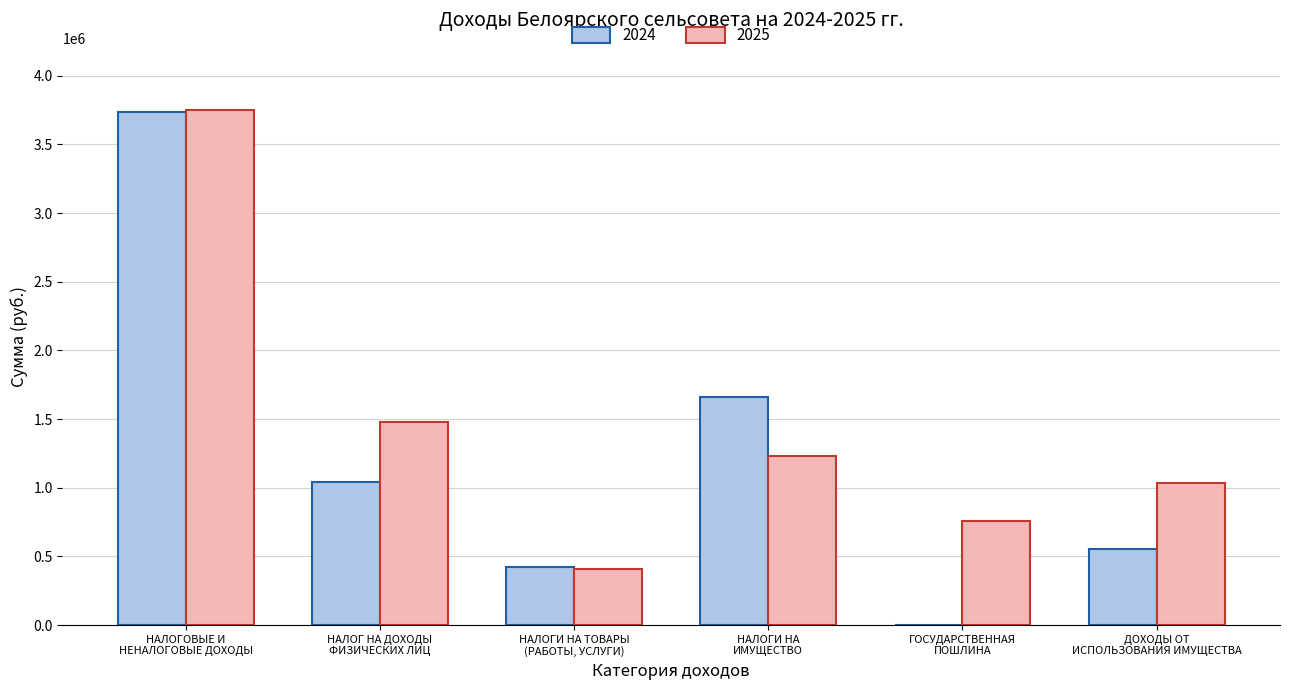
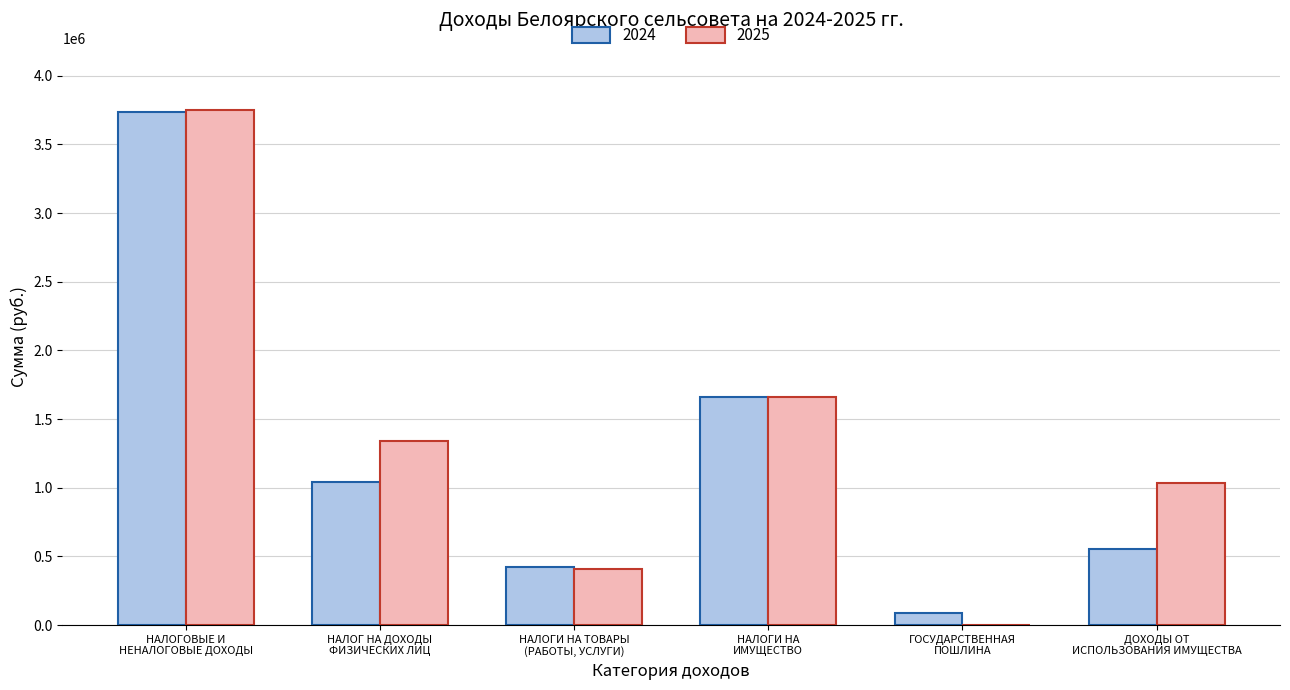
2025, НАЛОГ НА ДОХОДЫ ФИЗИЧЕСКИХ ЛИЦ: 1480000 -> 1340000
2025, НАЛОГИ НА ИМУЩЕСТВО: 1230000 -> 1660000
2024, ГОСУДАРСТВЕННАЯ ПОШЛИНА: 0 -> 90000
2025, ГОСУДАРСТВЕННАЯ ПОШЛИНА: 760000 -> 0
